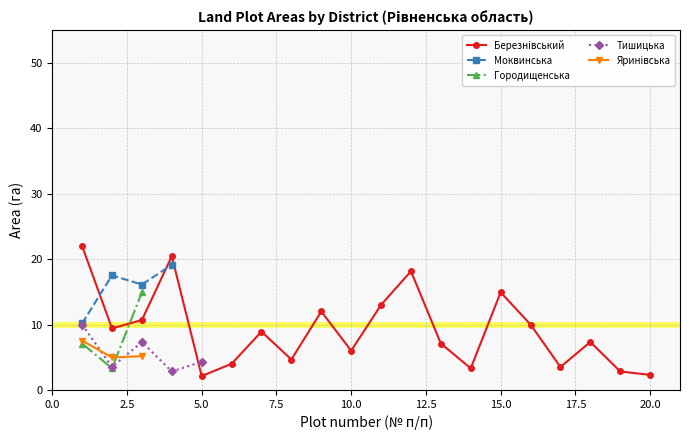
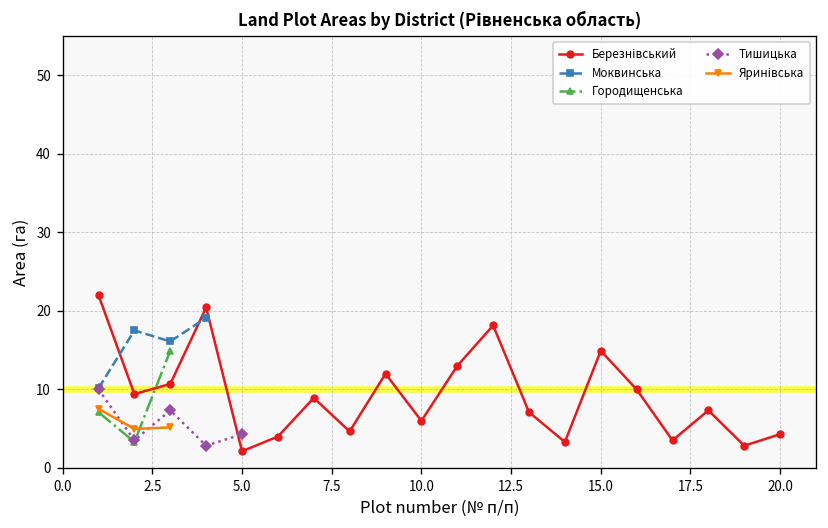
Березнівський, 20.0: 2 -> 4
